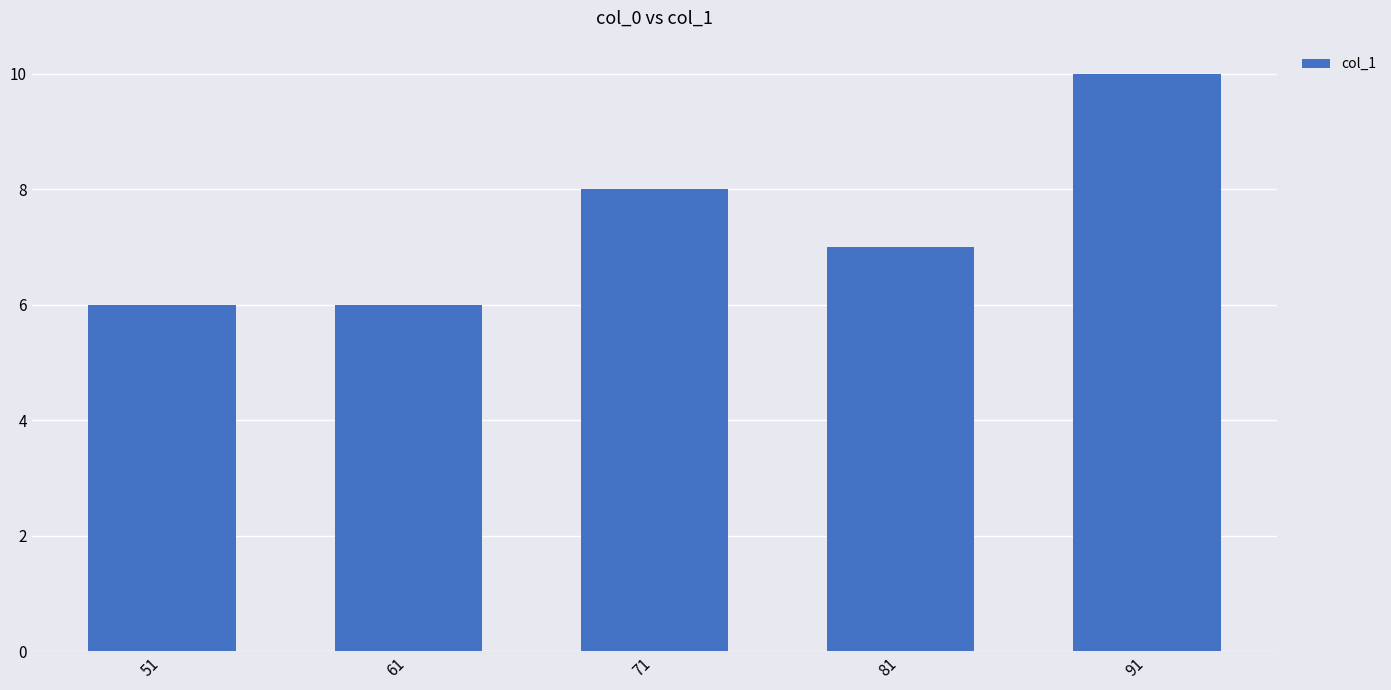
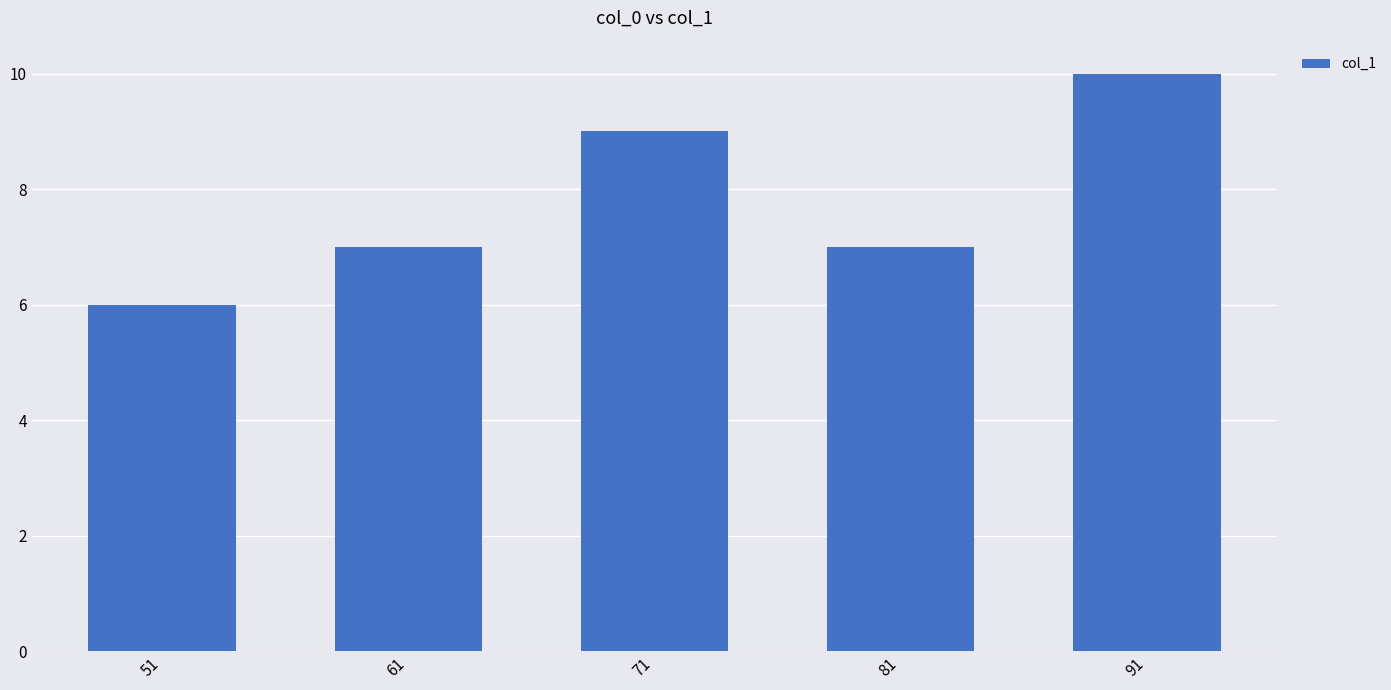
61: 6 -> 7
71: 8 -> 9
